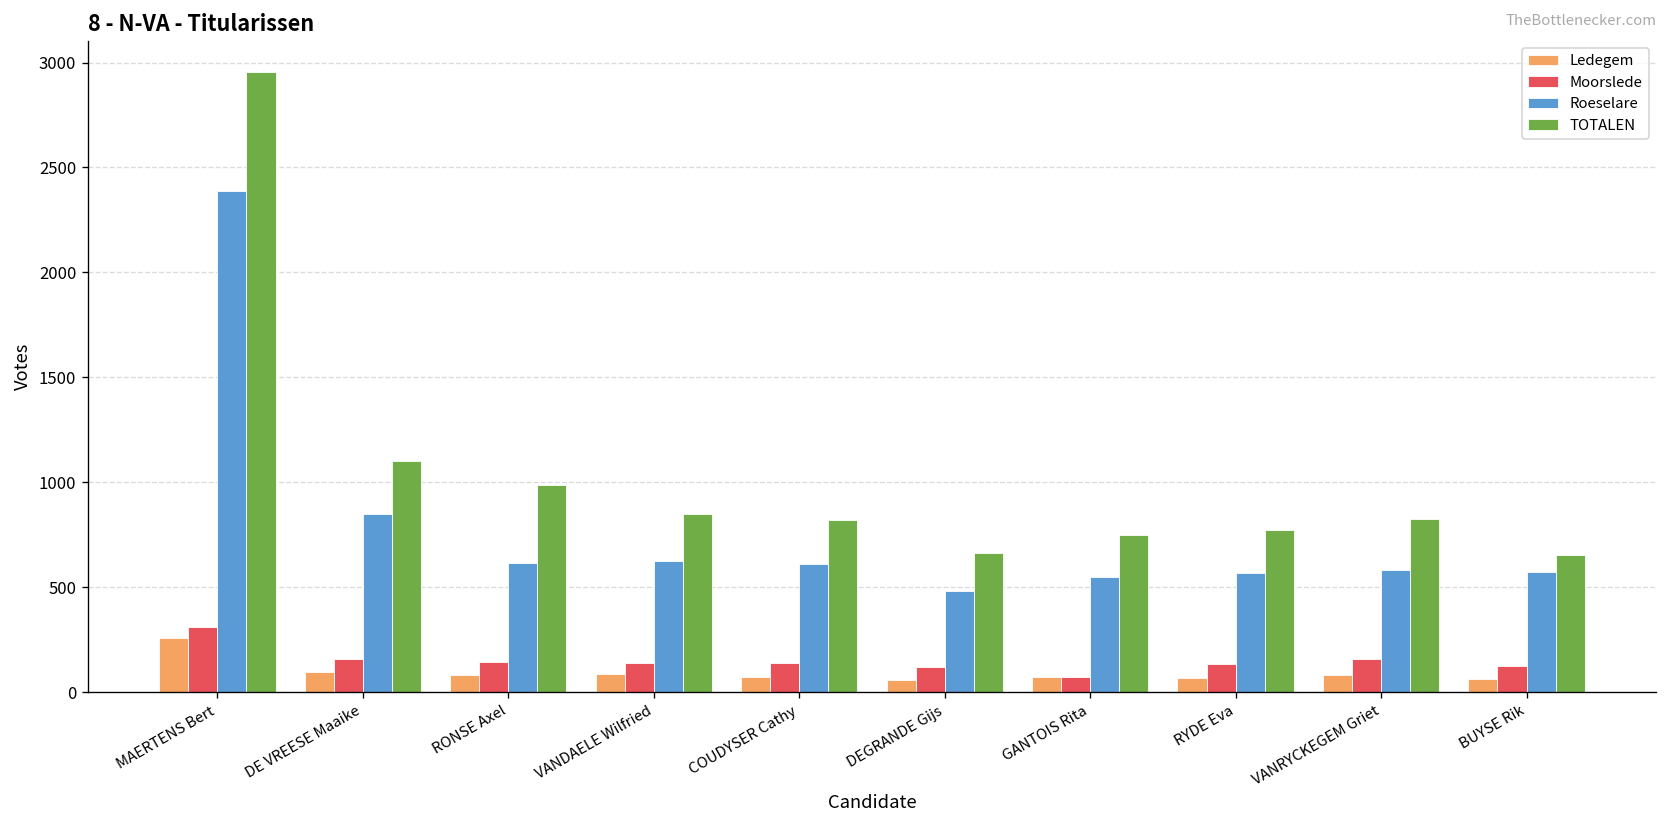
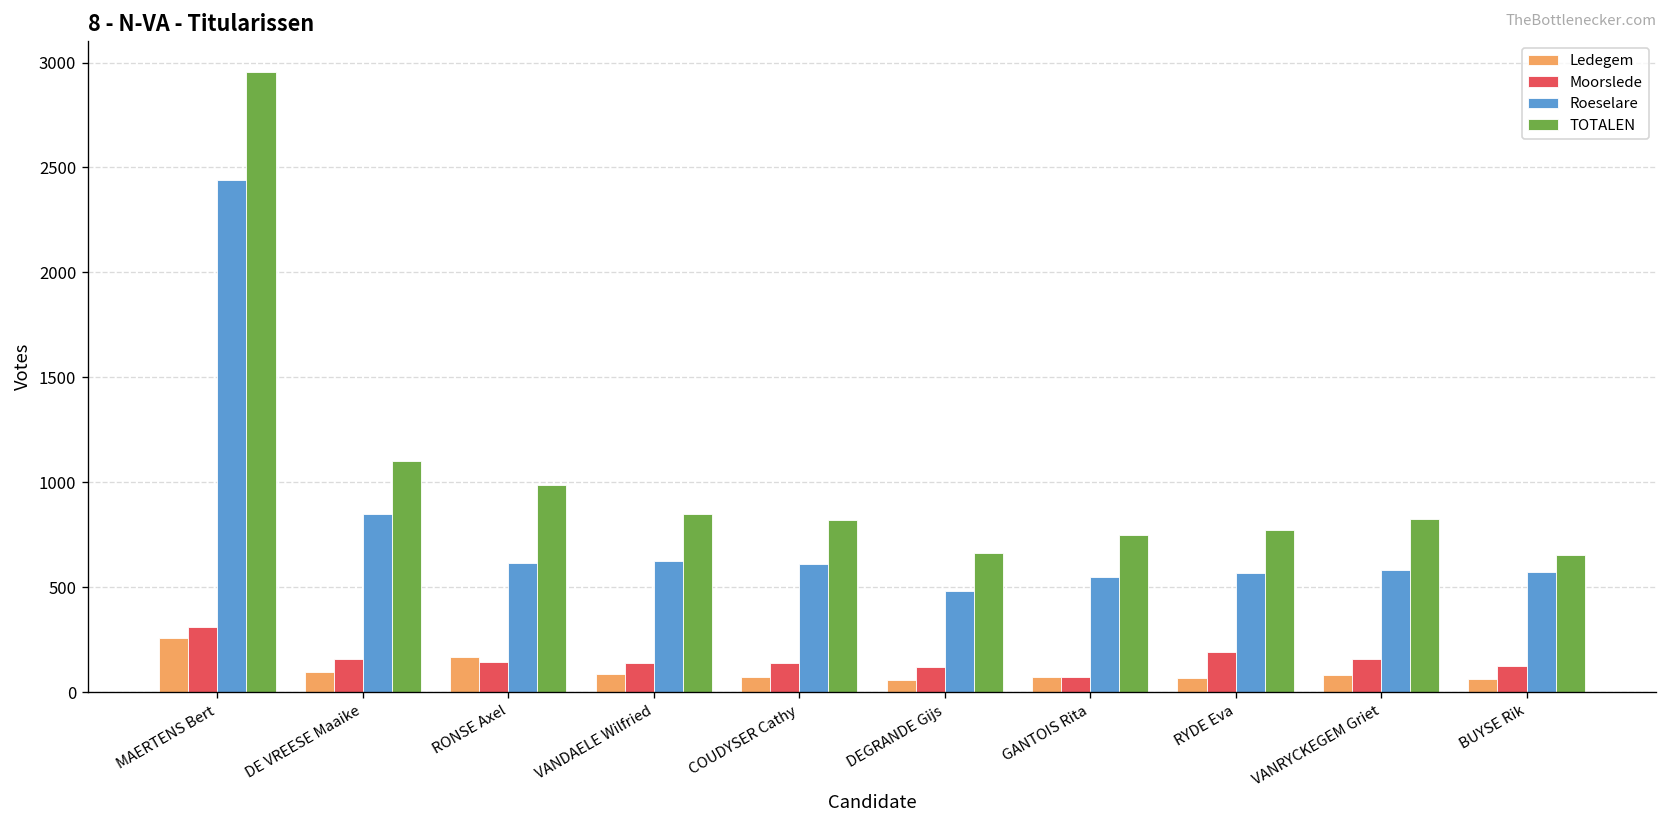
Roeselare, MAERTENS Bert: 2390 -> 2440
Ledegem, RONSE Axel: 80 -> 170
Moorslede, RYDE Eva: 130 -> 190
